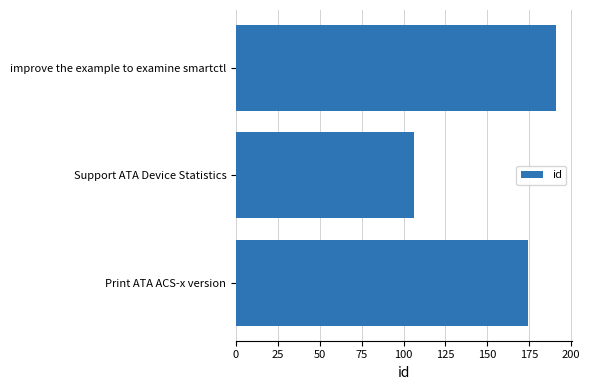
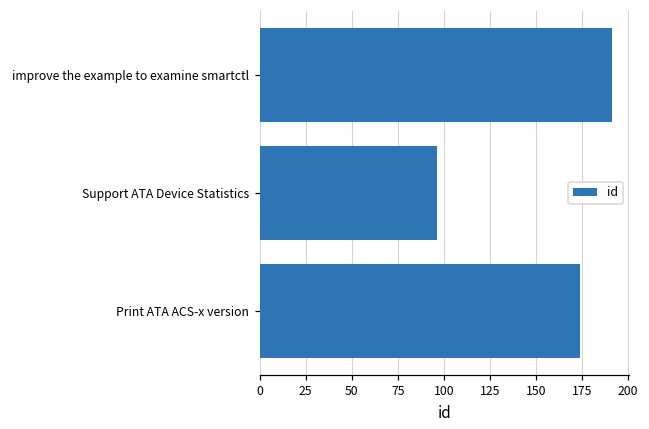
Support ATA Device Statistics: 106 -> 96
